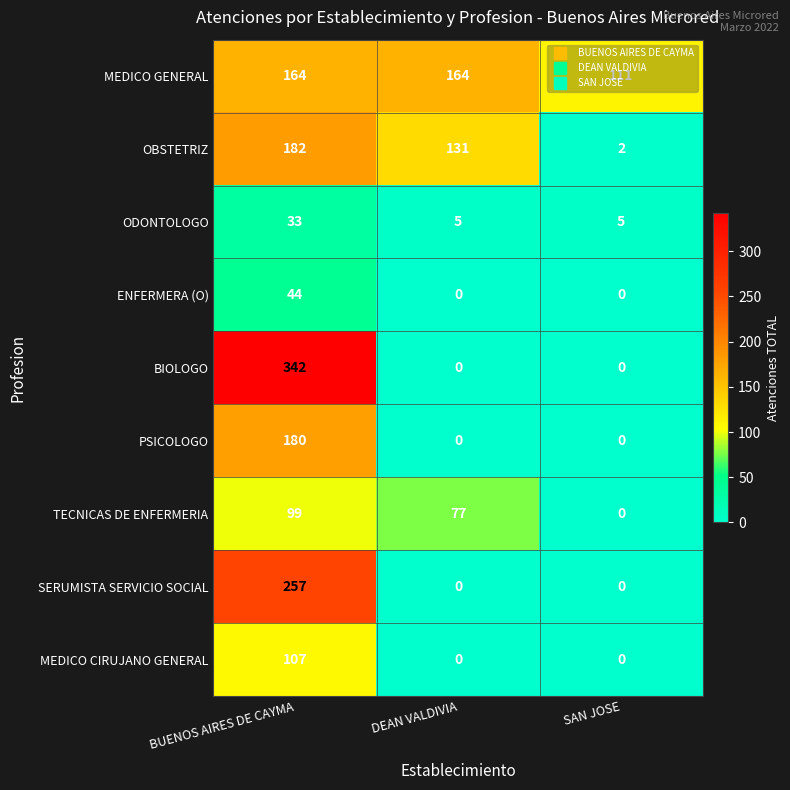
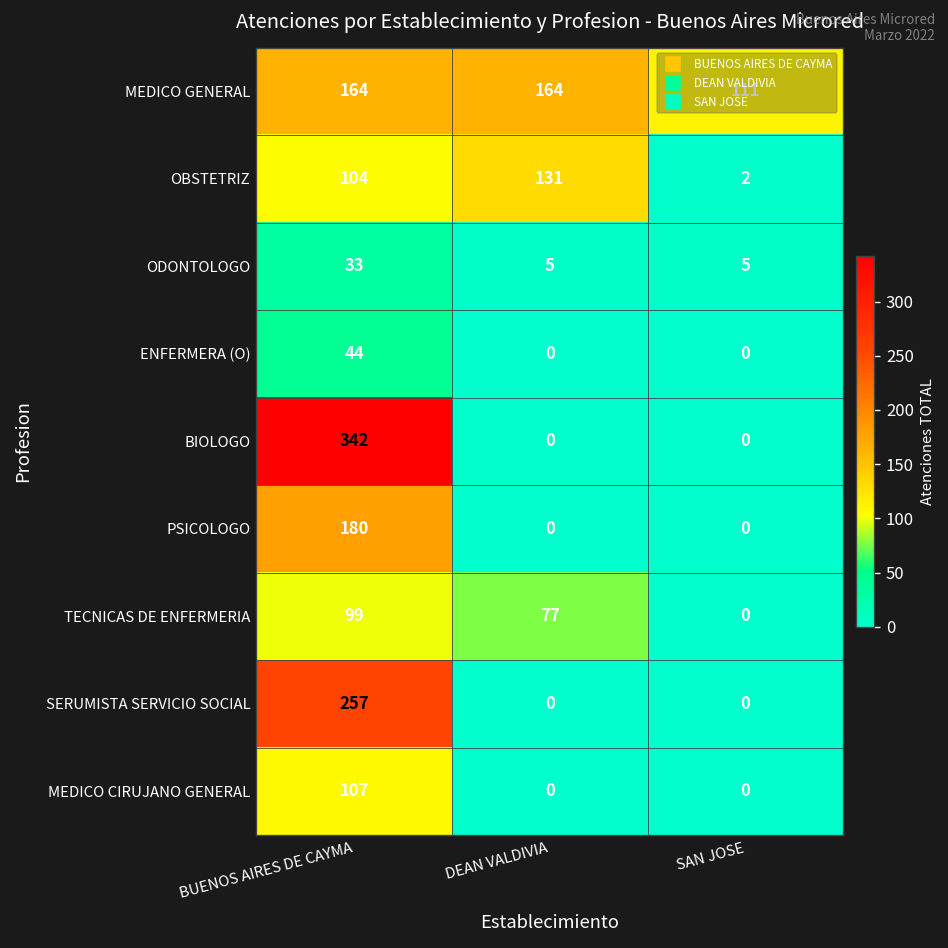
OBSTETRIZ, BUENOS AIRES DE CAYMA: 182 -> 104
